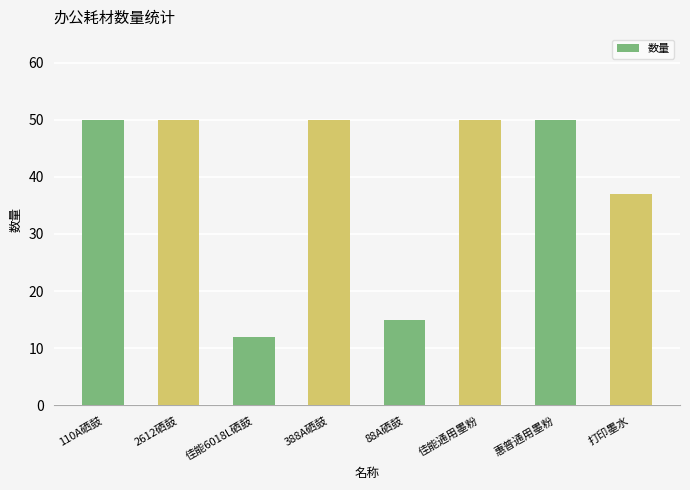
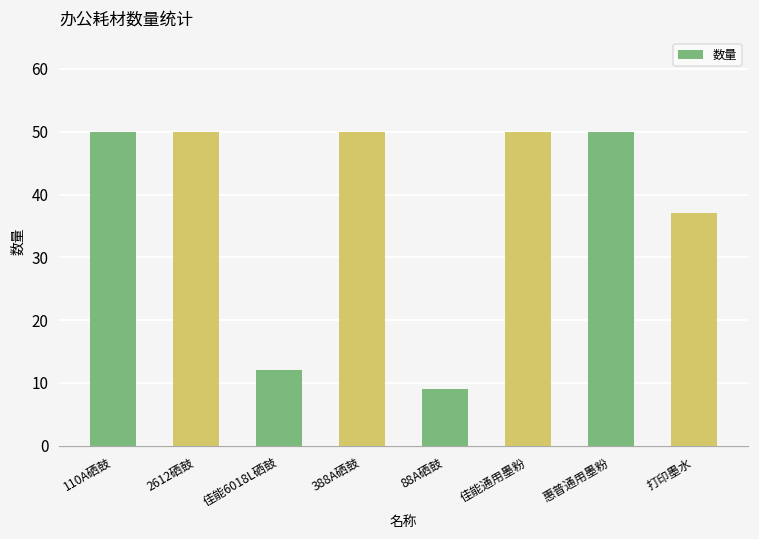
88A硒鼓: 15 -> 9
